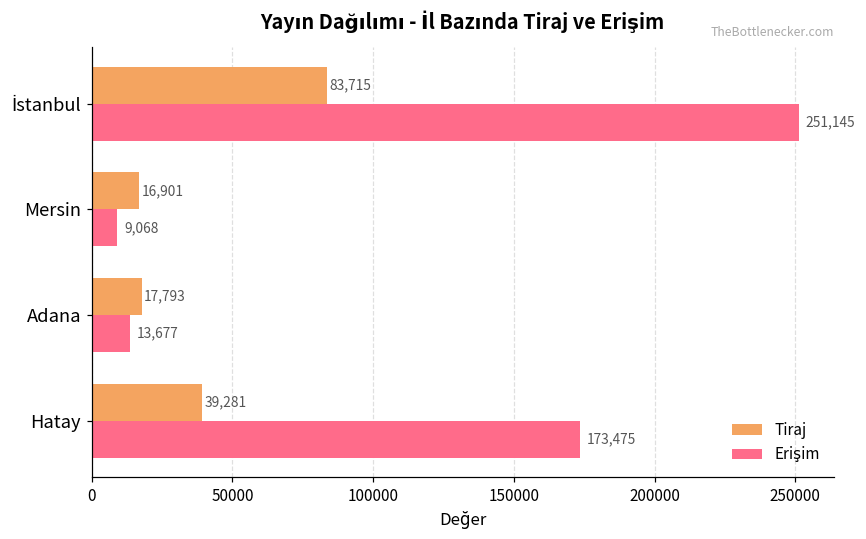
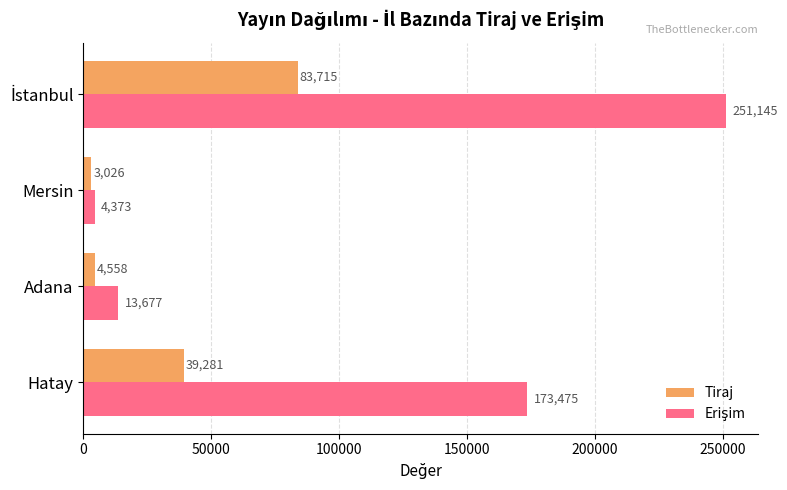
Tiraj, Mersin: 16,901 -> 3,026
Erişim, Mersin: 9,068 -> 4,373
Tiraj, Adana: 17,793 -> 4,558
